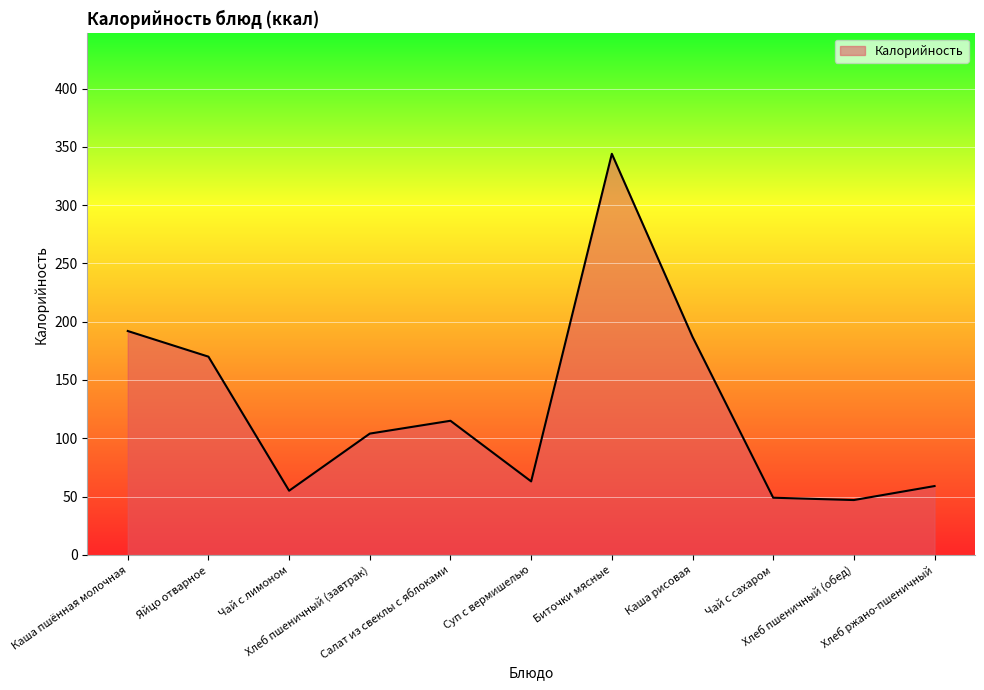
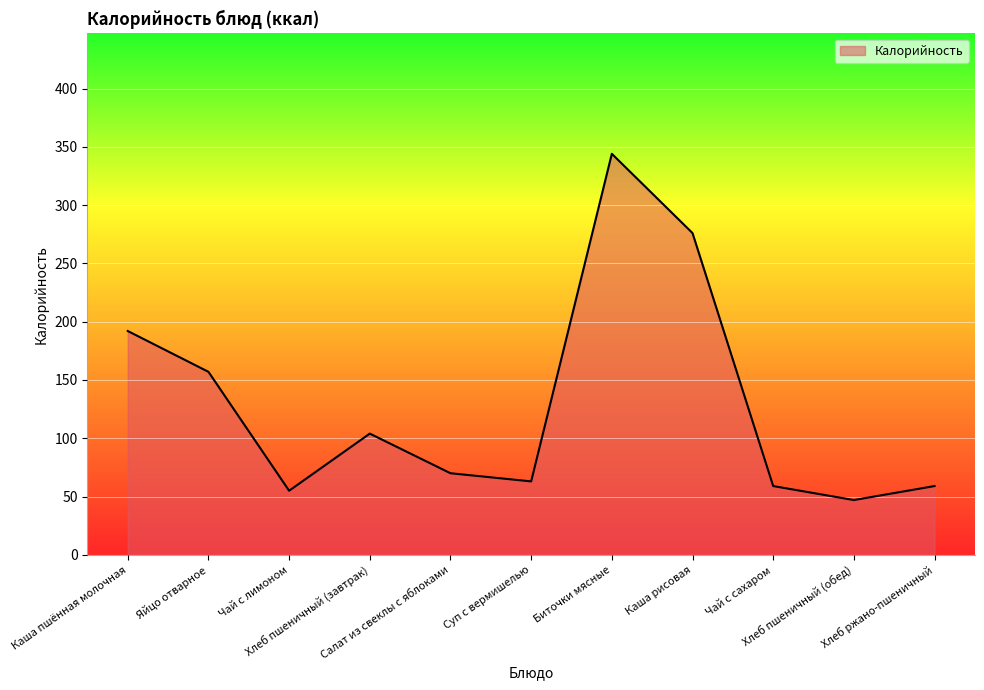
Яйцо отварное: 170 -> 157
Салат из свеклы с яблоками: 115 -> 70
Каша рисовая: 187 -> 276
Чай с сахаром: 49 -> 59
